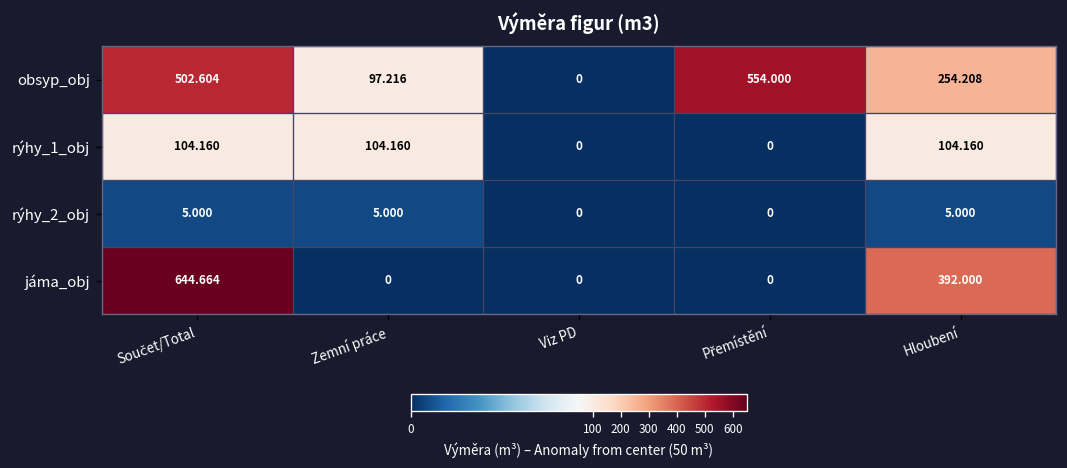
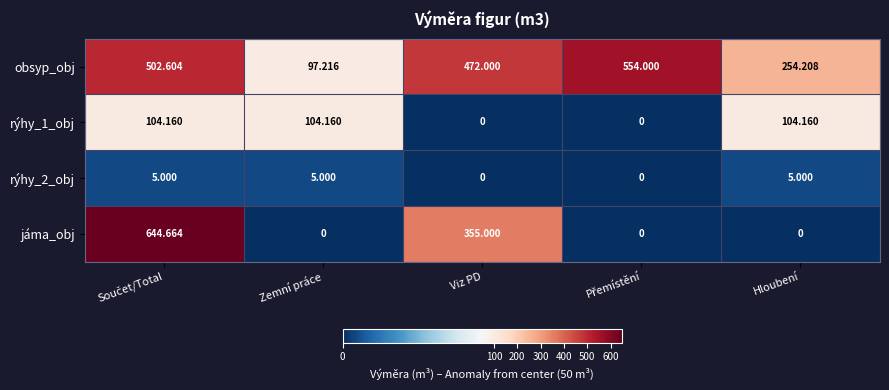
obsyp_obj, Viz PD: 0 -> 472.000
jáma_obj, Viz PD: 0 -> 355.000
jáma_obj, Hloubení: 392.000 -> 0
